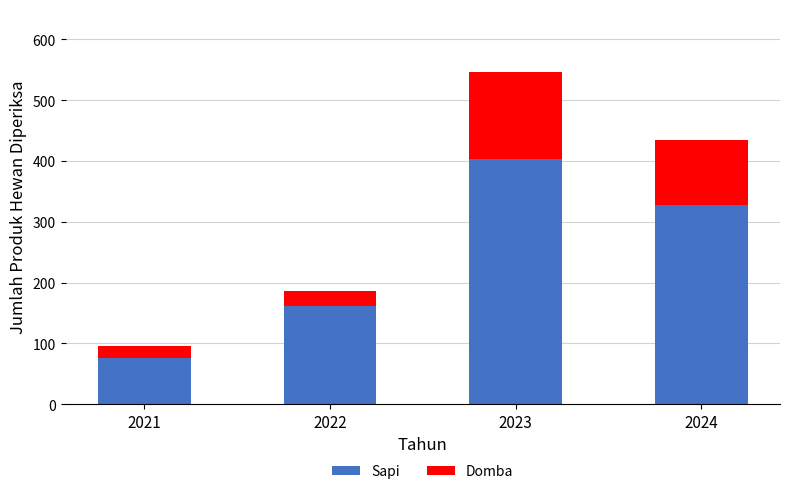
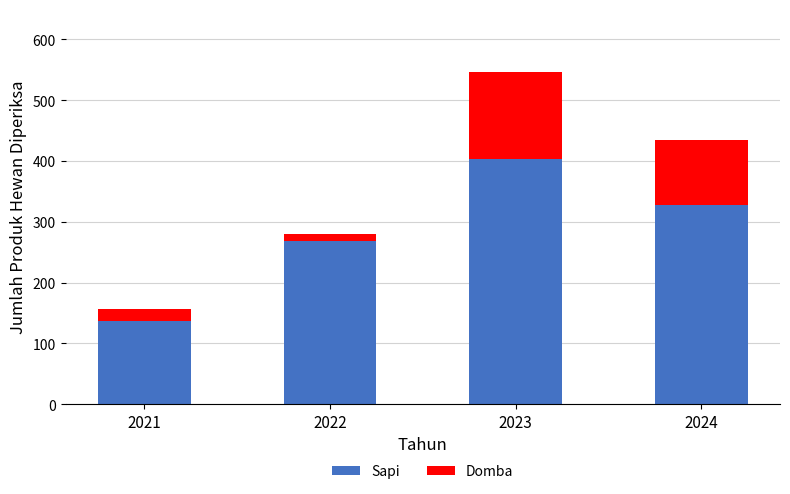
Sapi, 2021: 80 -> 140
Sapi, 2022: 160 -> 270
Domba, 2022: 30 -> 10
